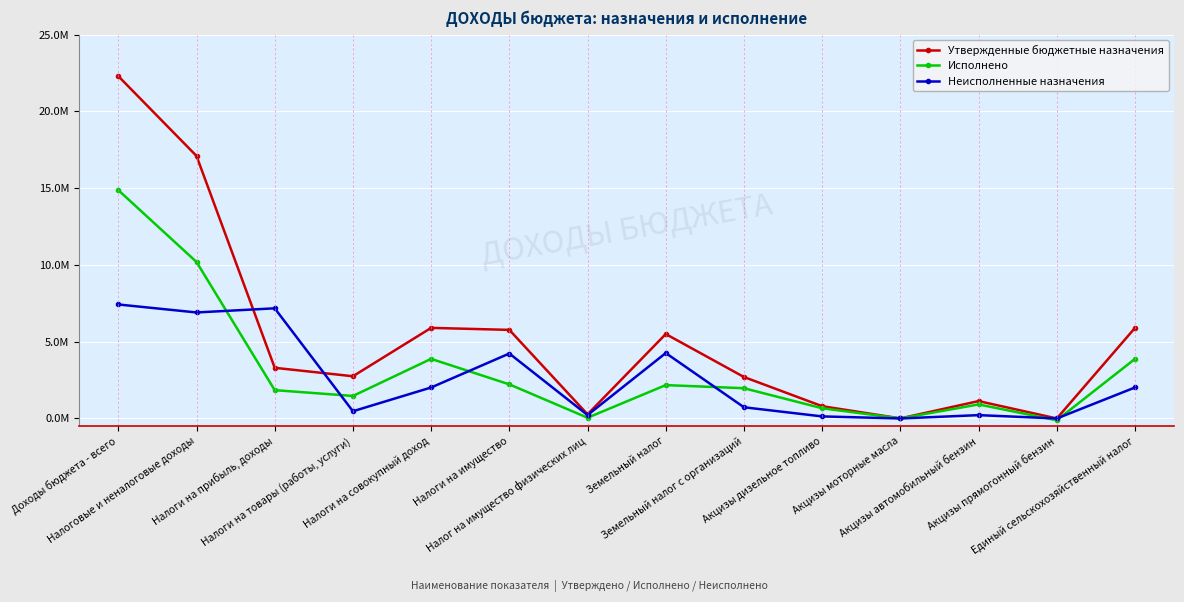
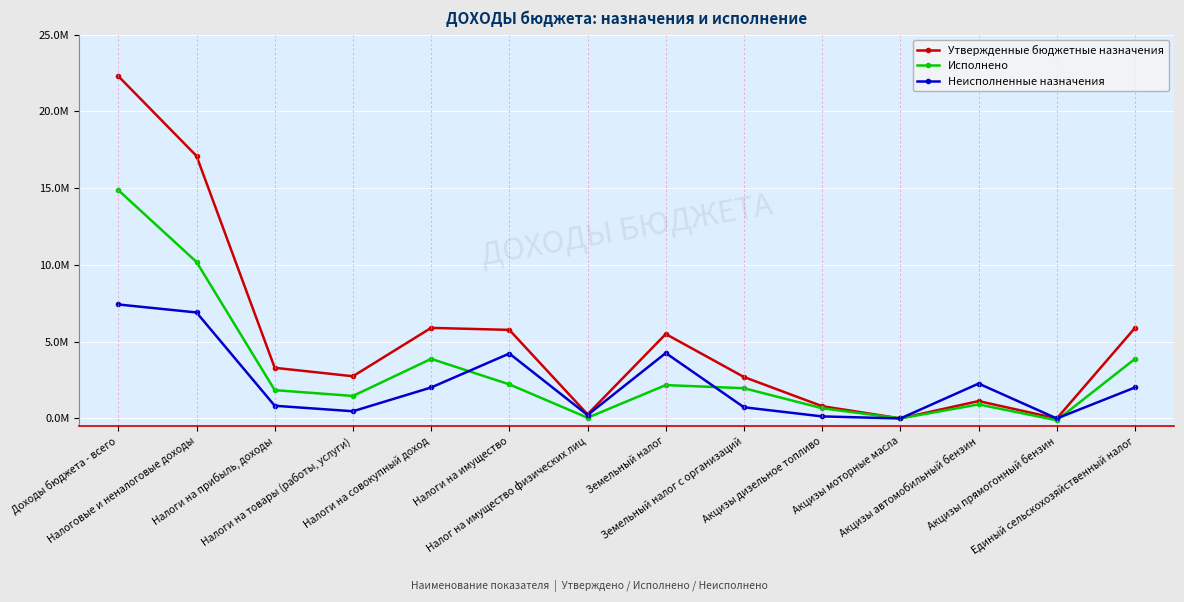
Неисполненные назначения, Налоги на прибыль, доходы: 7200000 -> 800000
Неисполненные назначения, Акцизы автомобильный бензин: 200000 -> 2300000
